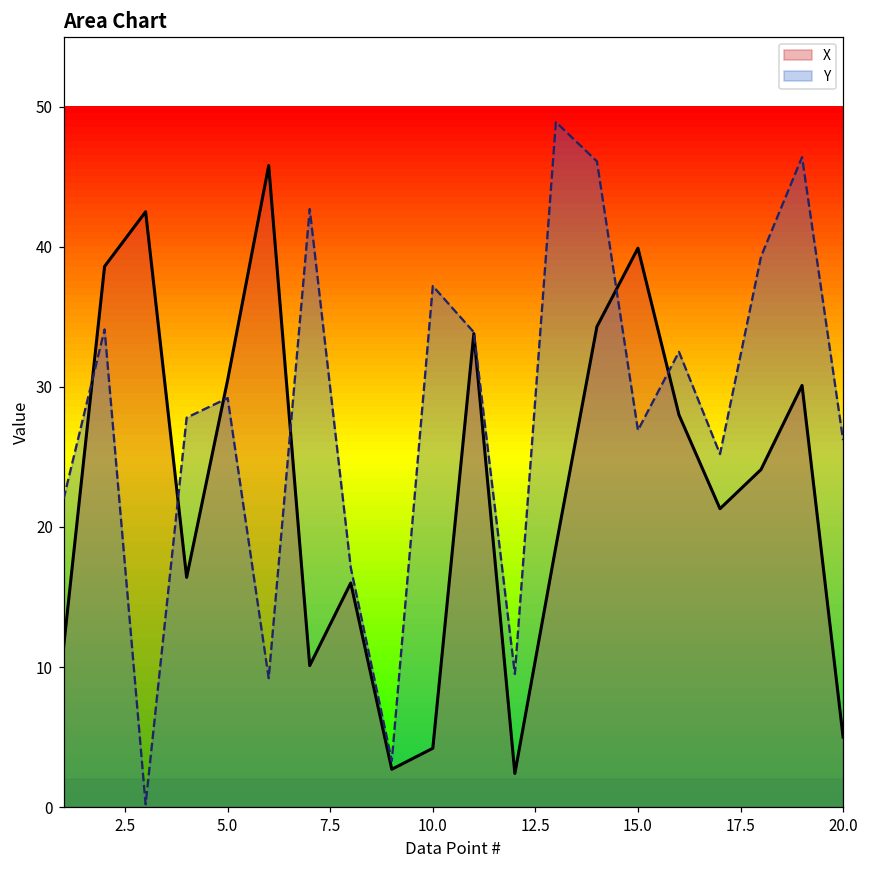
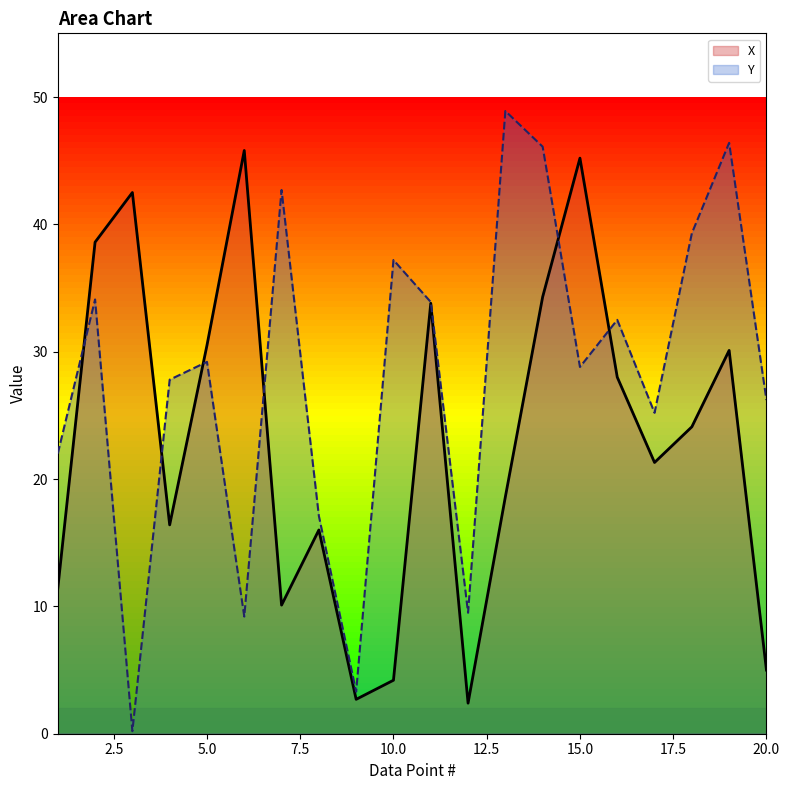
X, 15.0: 39.9 -> 45.2
Y, 15.0: 26.9 -> 28.8
